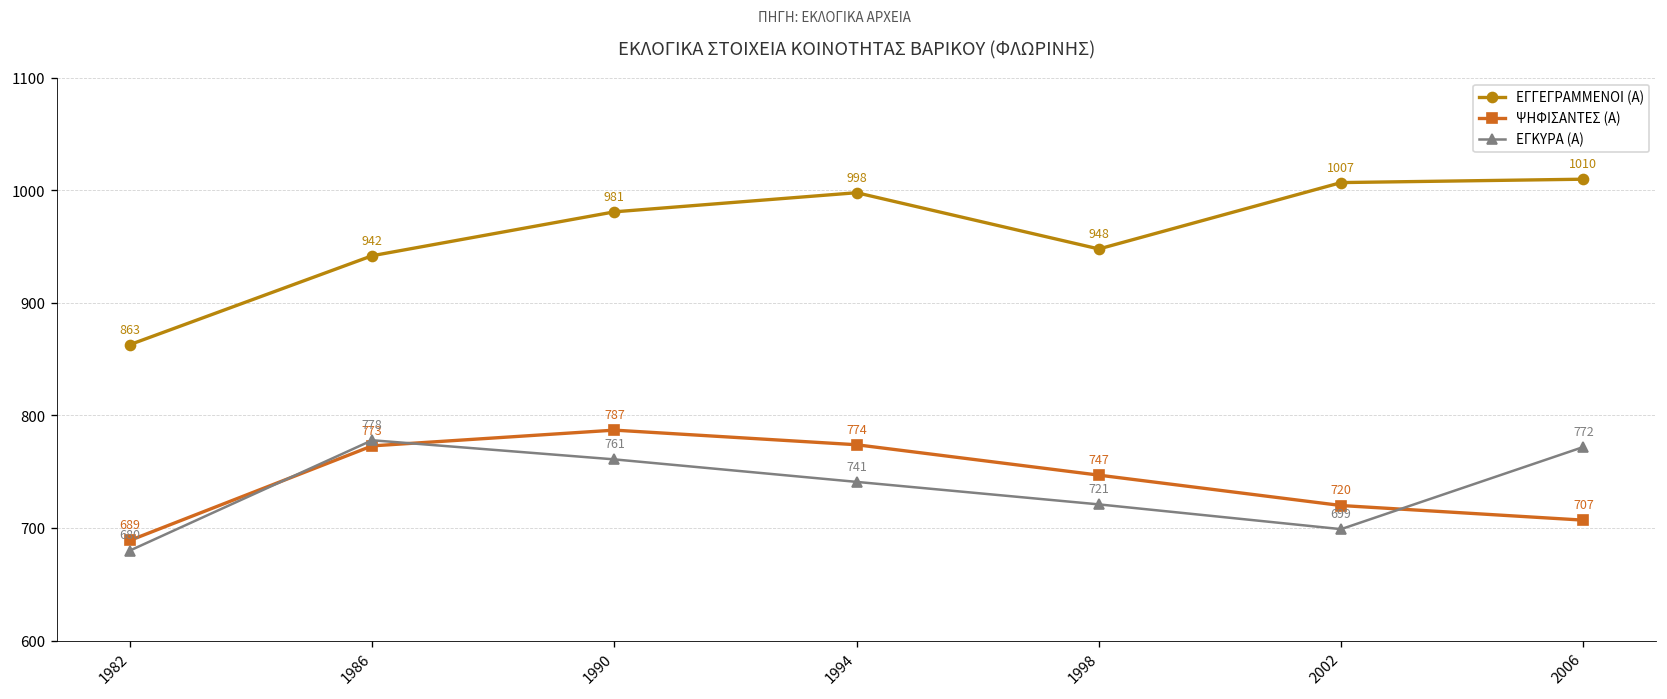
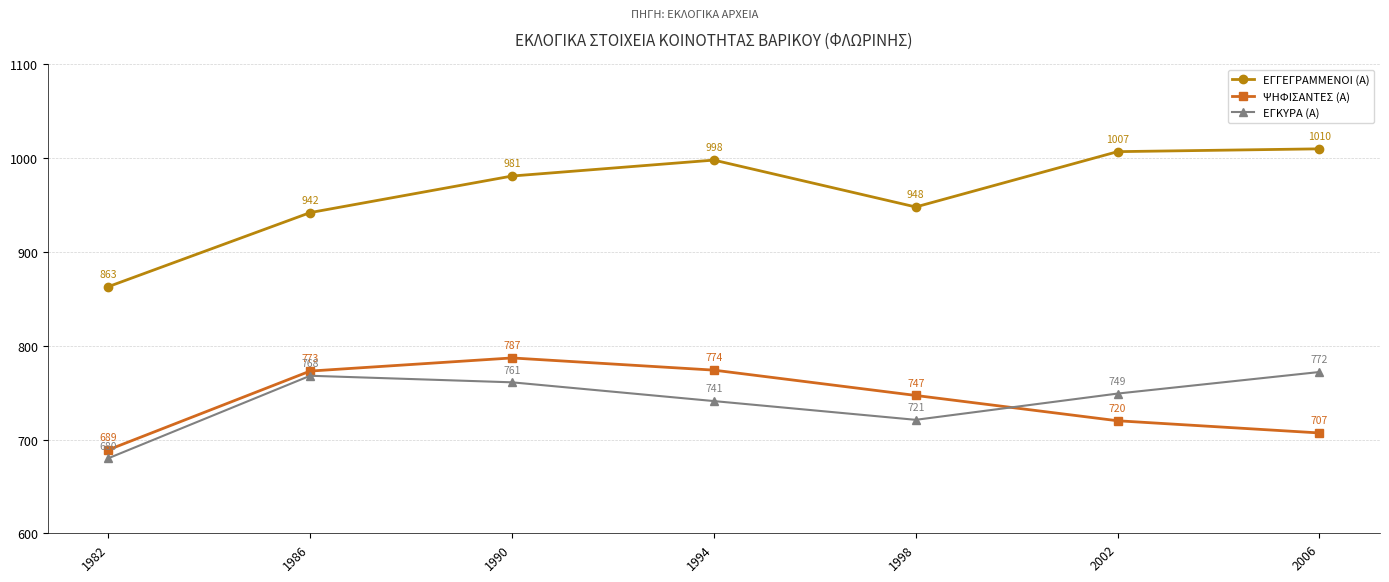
ΕΓΚΥΡΑ (Α), 1986: 778 -> 768
ΕΓΚΥΡΑ (Α), 2002: 699 -> 749
